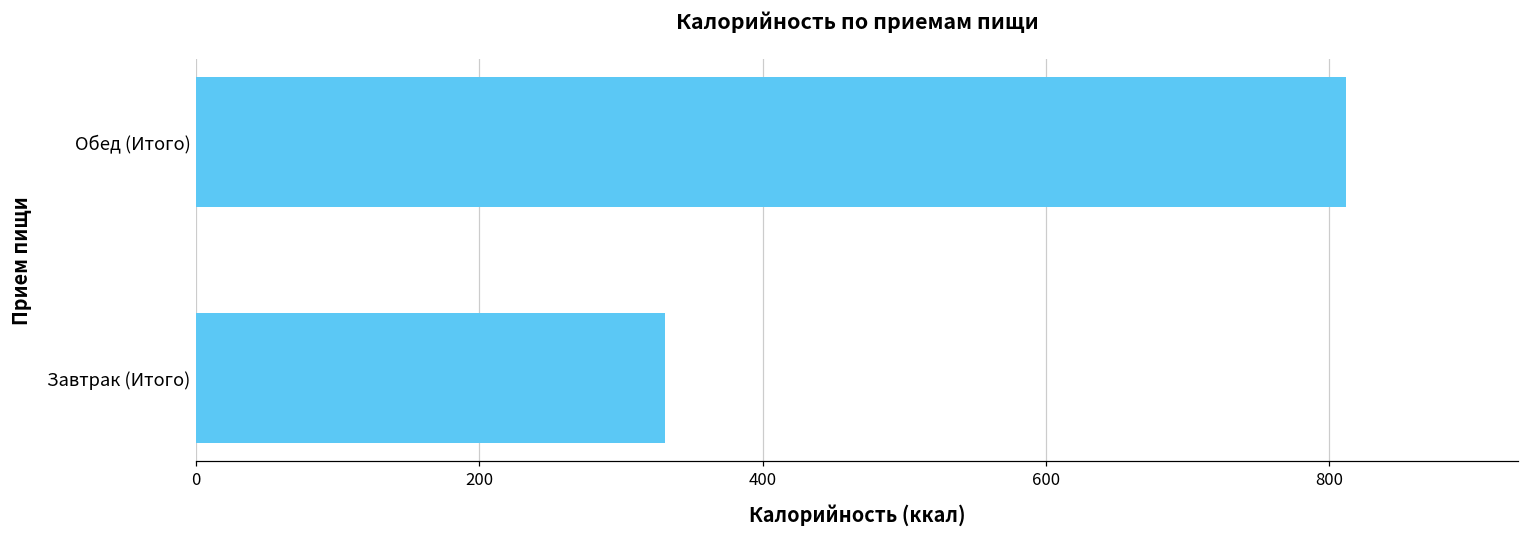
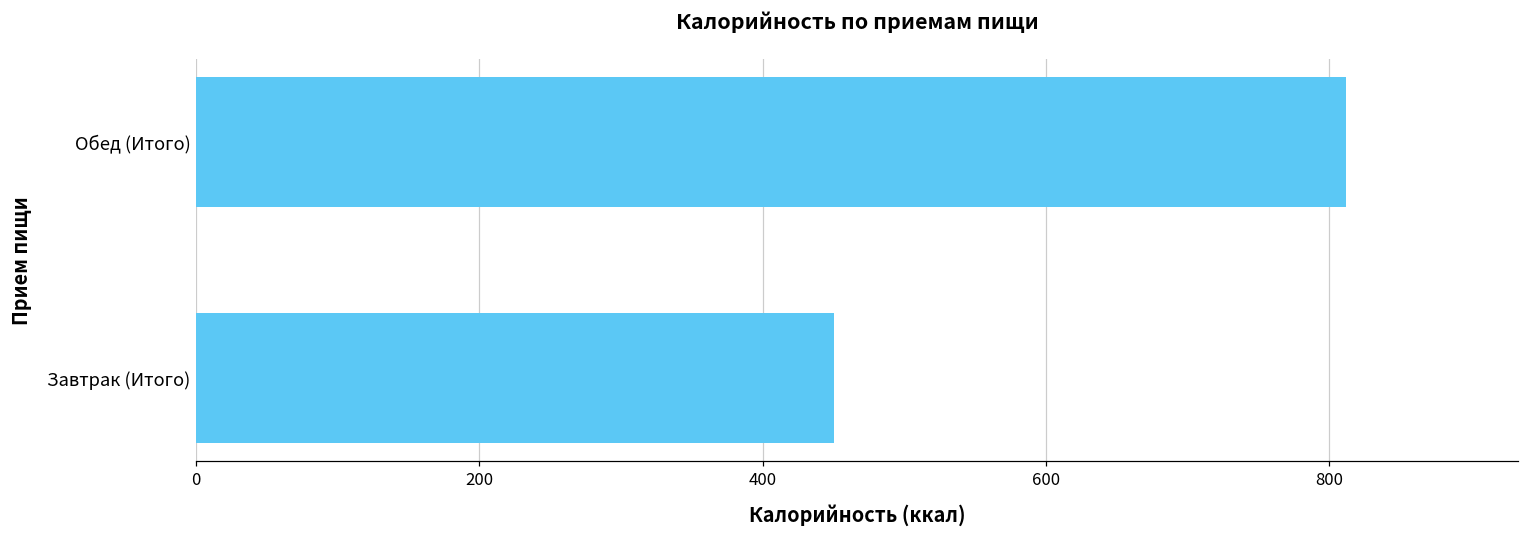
Завтрак (Итого): 331 -> 450
